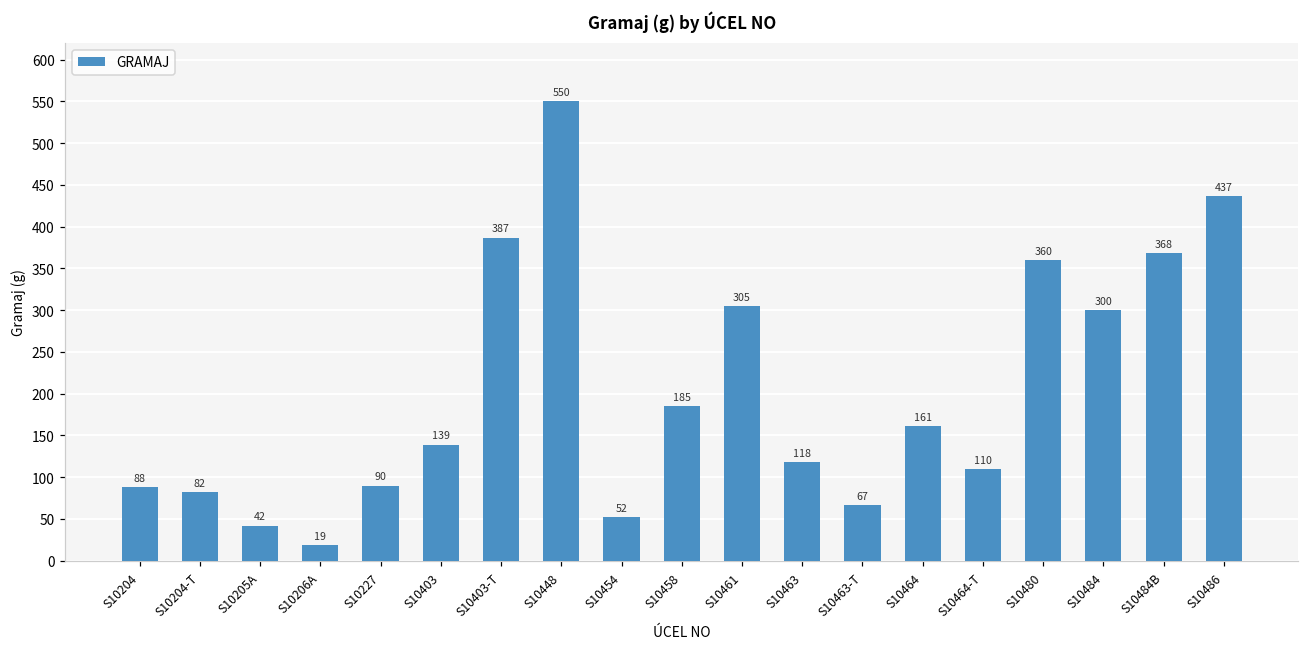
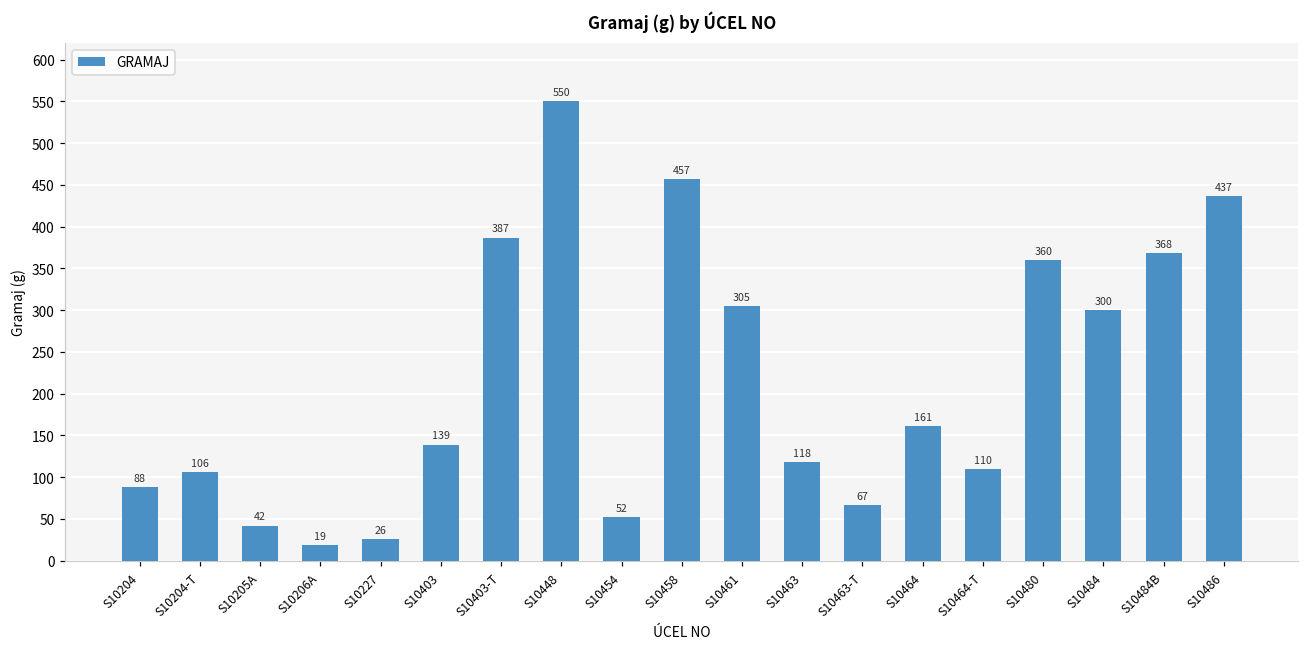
S10204-T: 82 -> 106
S10227: 90 -> 26
S10458: 185 -> 457
